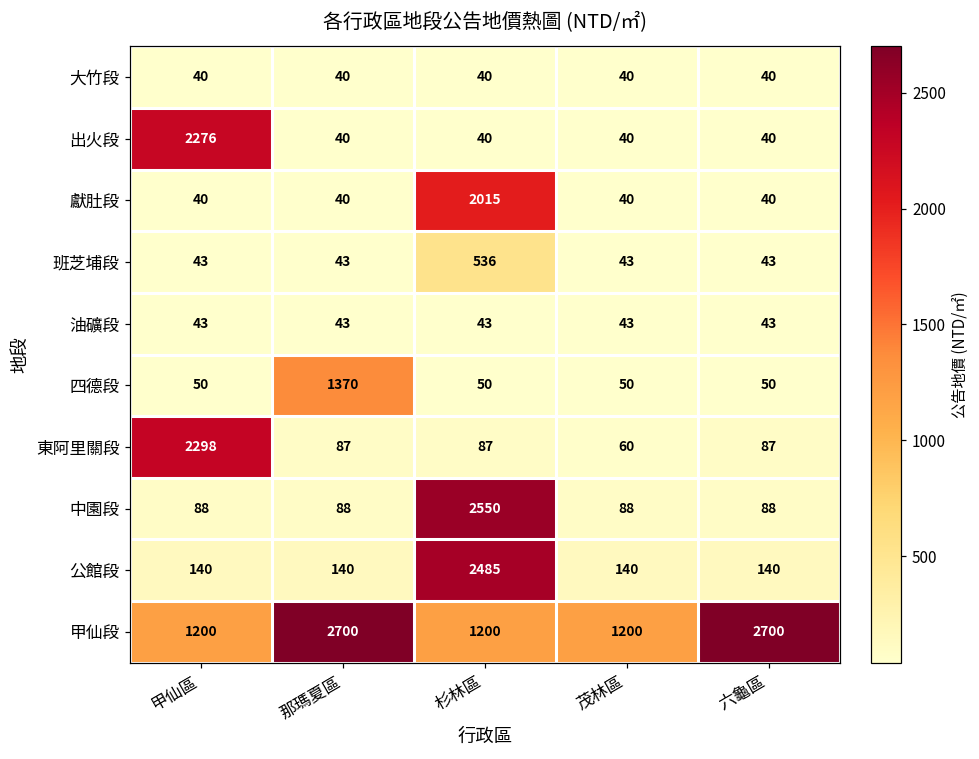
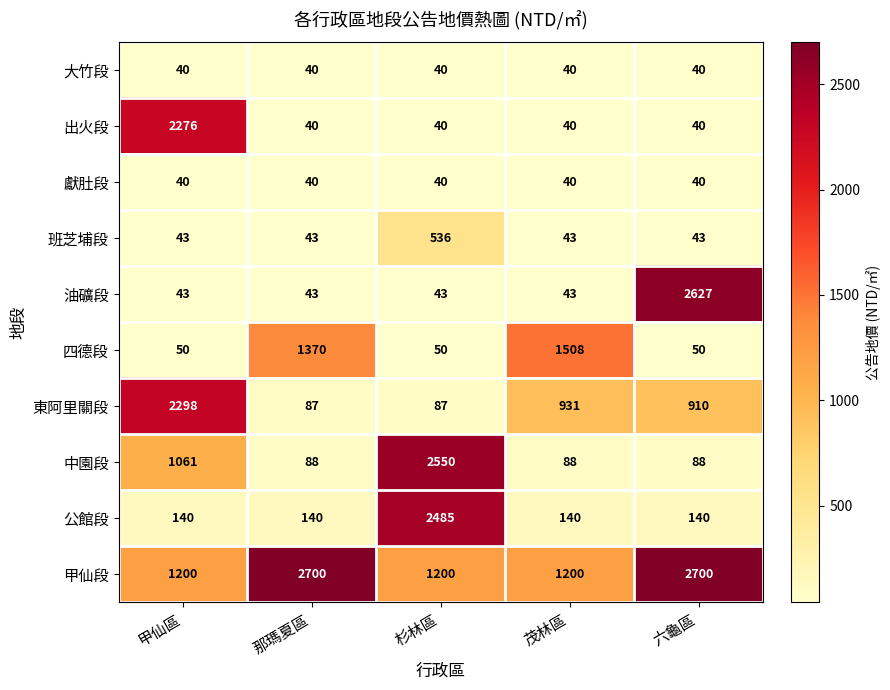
獻肚段, 杉林區: 2015 -> 40
油礦段, 六龜區: 43 -> 2627
四德段, 茂林區: 50 -> 1508
東阿里關段, 茂林區: 60 -> 931
東阿里關段, 六龜區: 87 -> 910
中園段, 甲仙區: 88 -> 1061
